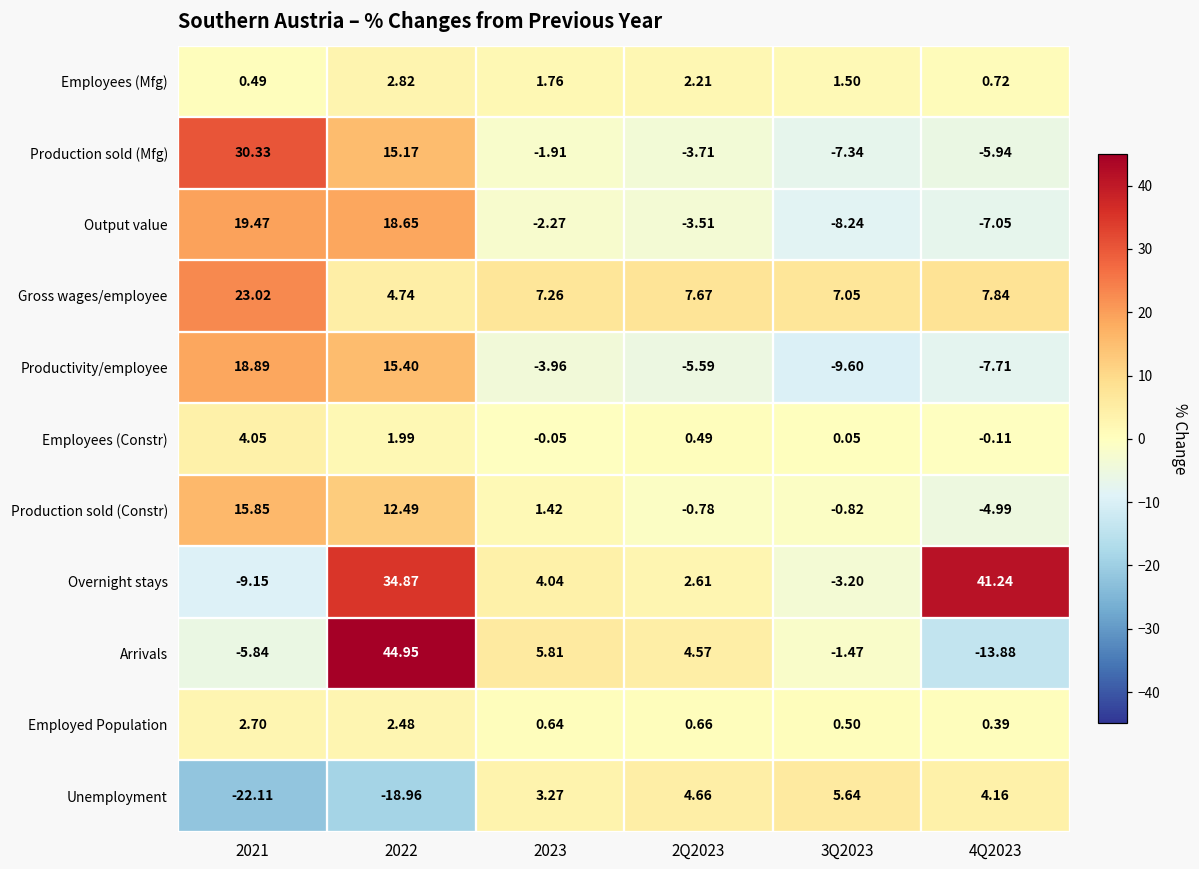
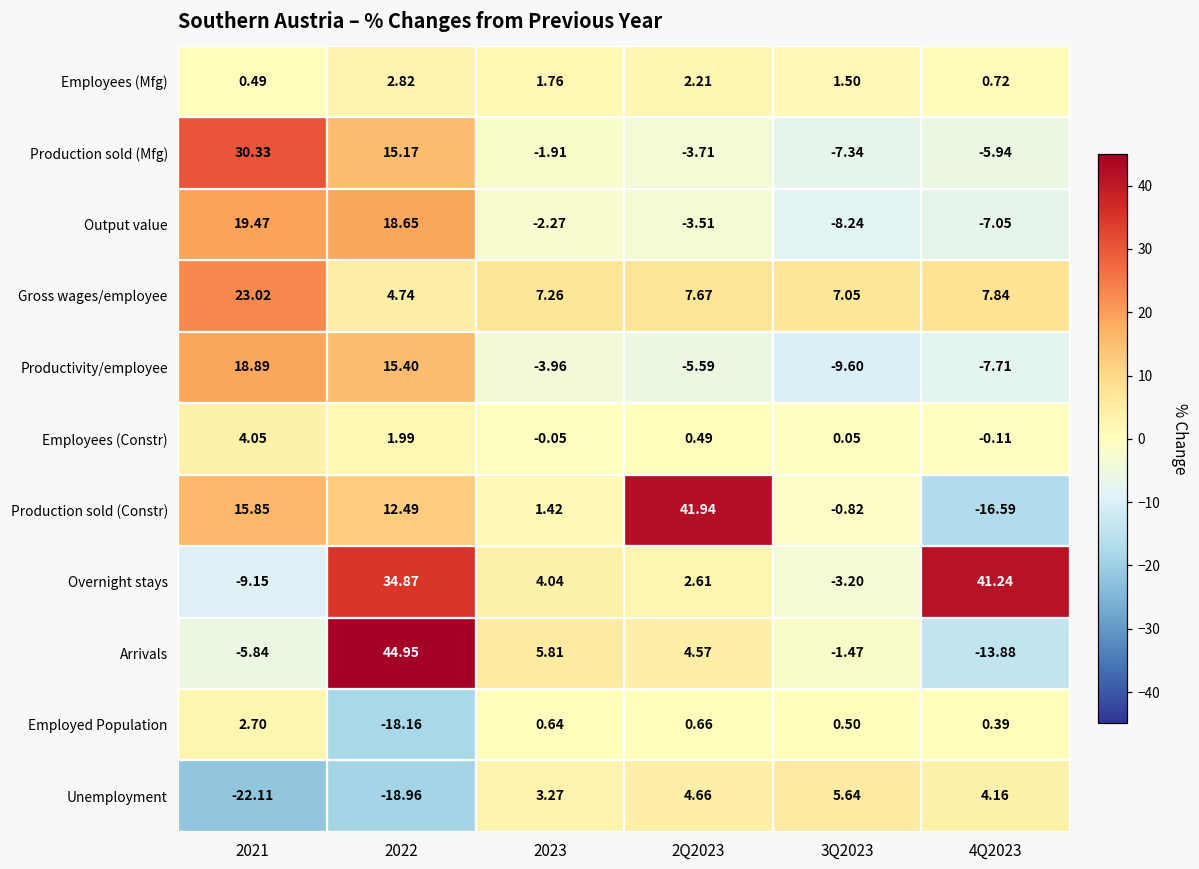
Production sold (Constr), 2Q2023: -0.78 -> 41.94
Production sold (Constr), 4Q2023: -4.99 -> -16.59
Employed Population, 2022: 2.48 -> -18.16
